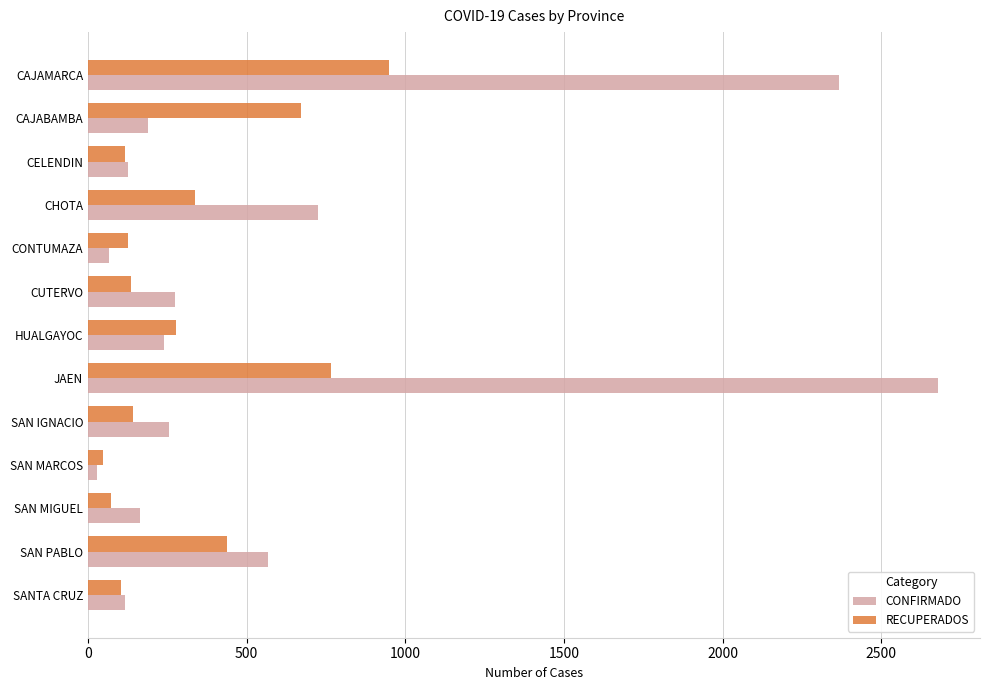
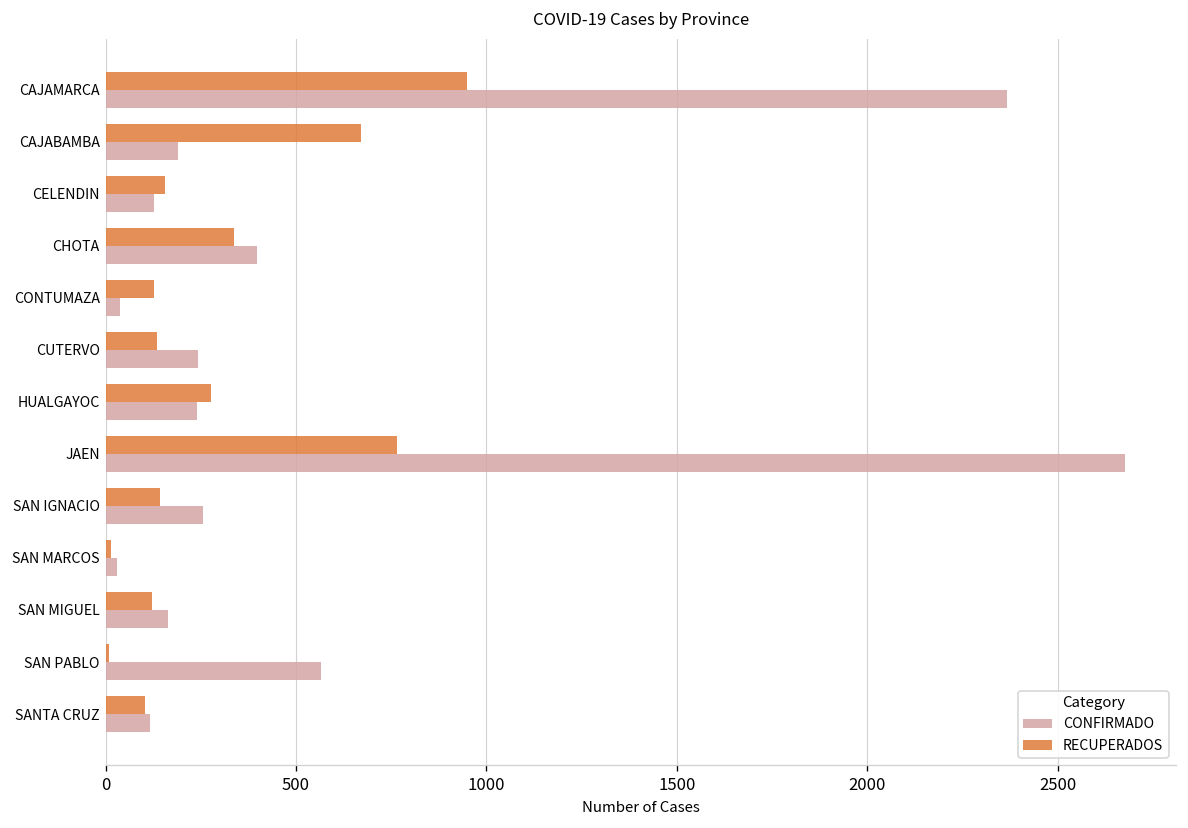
RECUPERADOS, CELENDIN: 120 -> 160
CONFIRMADO, CHOTA: 730 -> 400
CONFIRMADO, CONTUMAZA: 70 -> 40
CONFIRMADO, CUTERVO: 270 -> 240
RECUPERADOS, SAN MARCOS: 50 -> 10
RECUPERADOS, SAN MIGUEL: 70 -> 120
RECUPERADOS, SAN PABLO: 440 -> 10
